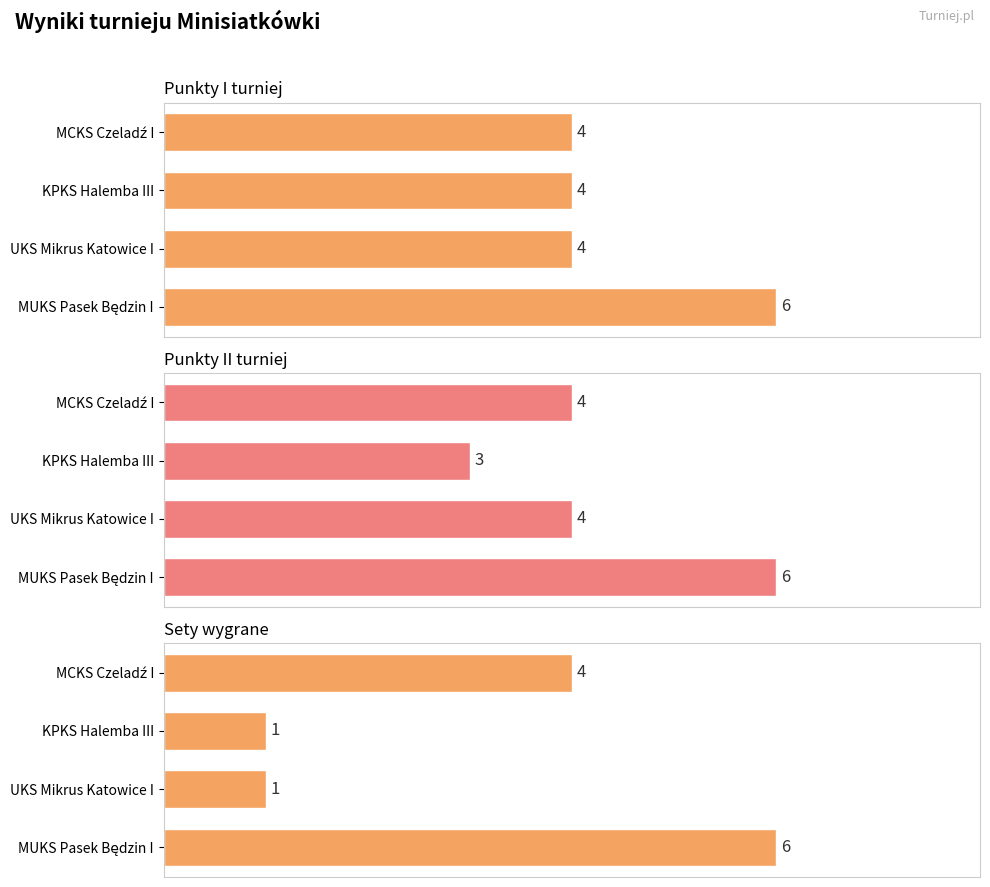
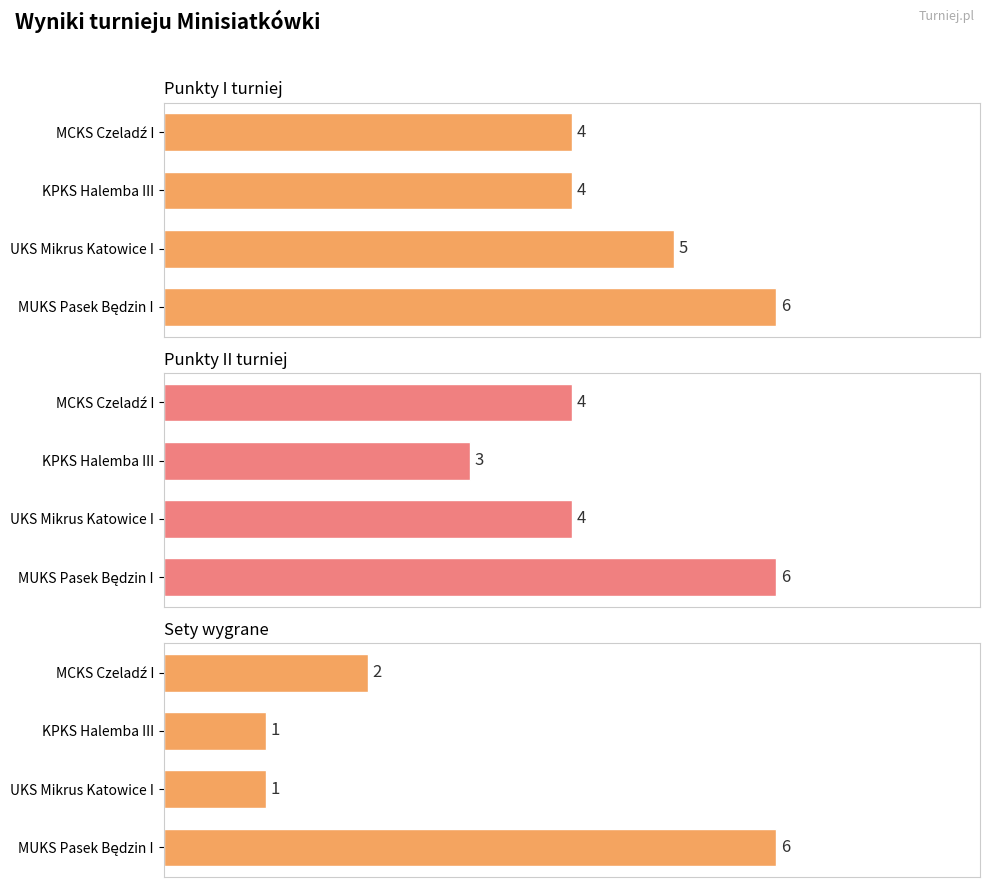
Punkty I turniej, UKS Mikrus Katowice I: 4 -> 5
Sety wygrane, MCKS Czeladź I: 4 -> 2
